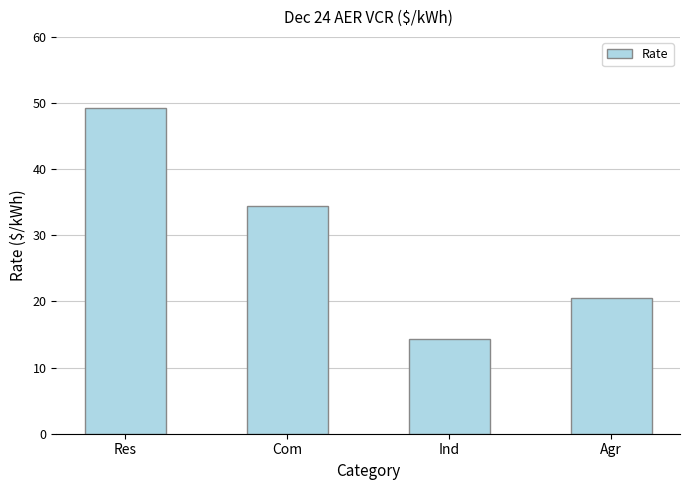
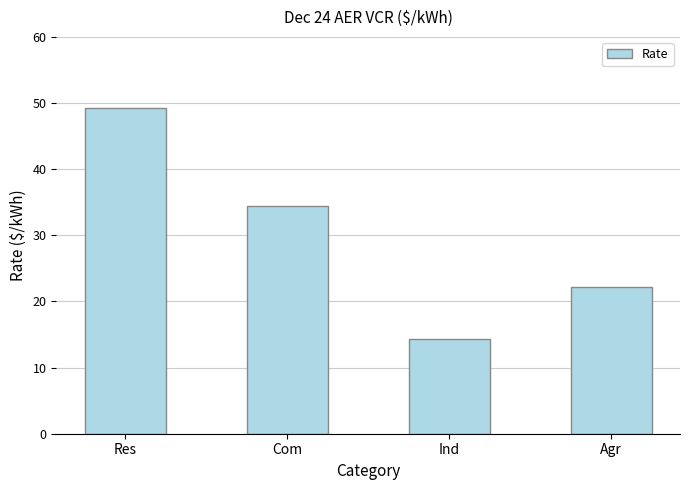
Agr: 21 -> 22
